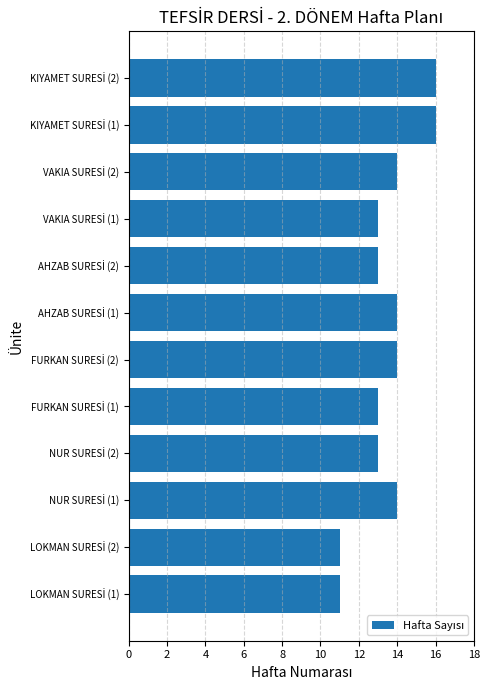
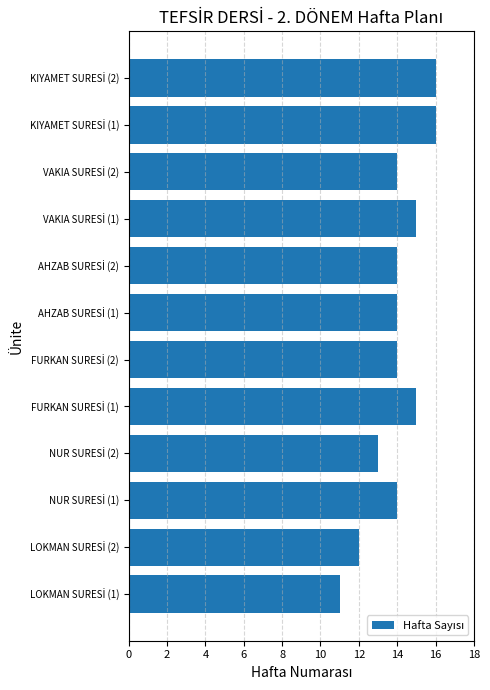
VAKIA SURESİ (1): 13 -> 15
AHZAB SURESİ (2): 13 -> 14
FURKAN SURESİ (1): 13 -> 15
LOKMAN SURESİ (2): 11 -> 12
